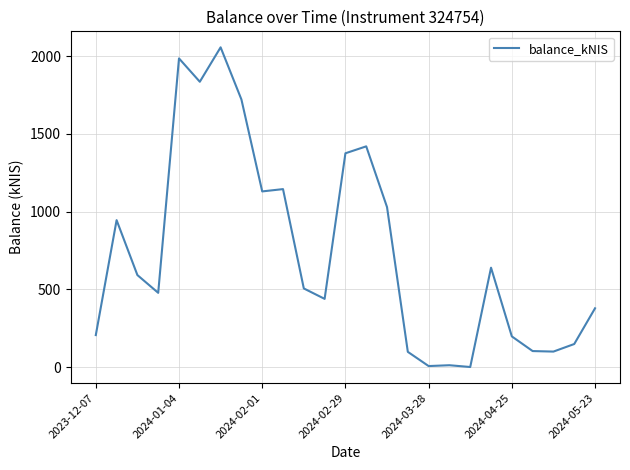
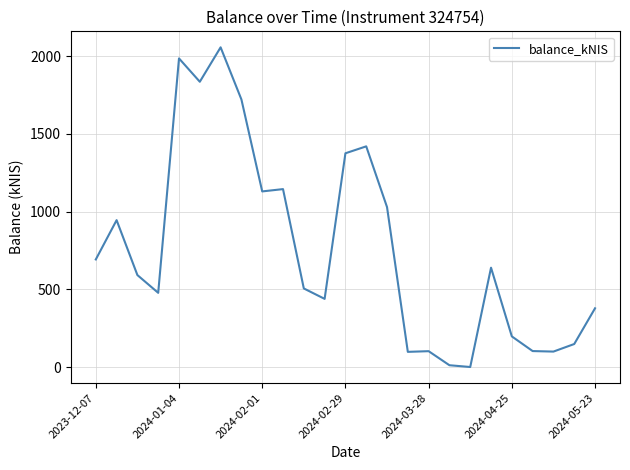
2023-12-07: 210 -> 690
2024-03-28: 10 -> 100
